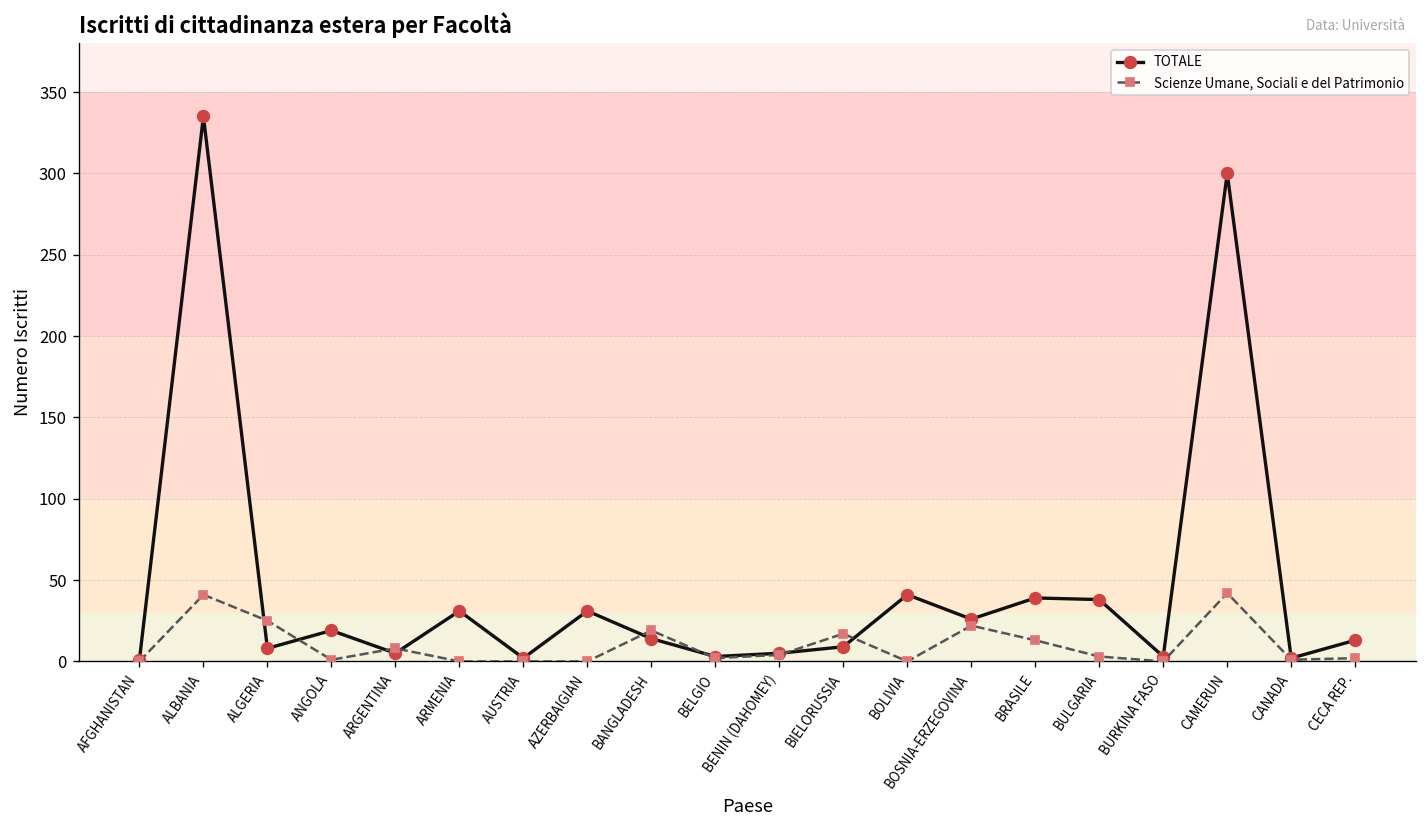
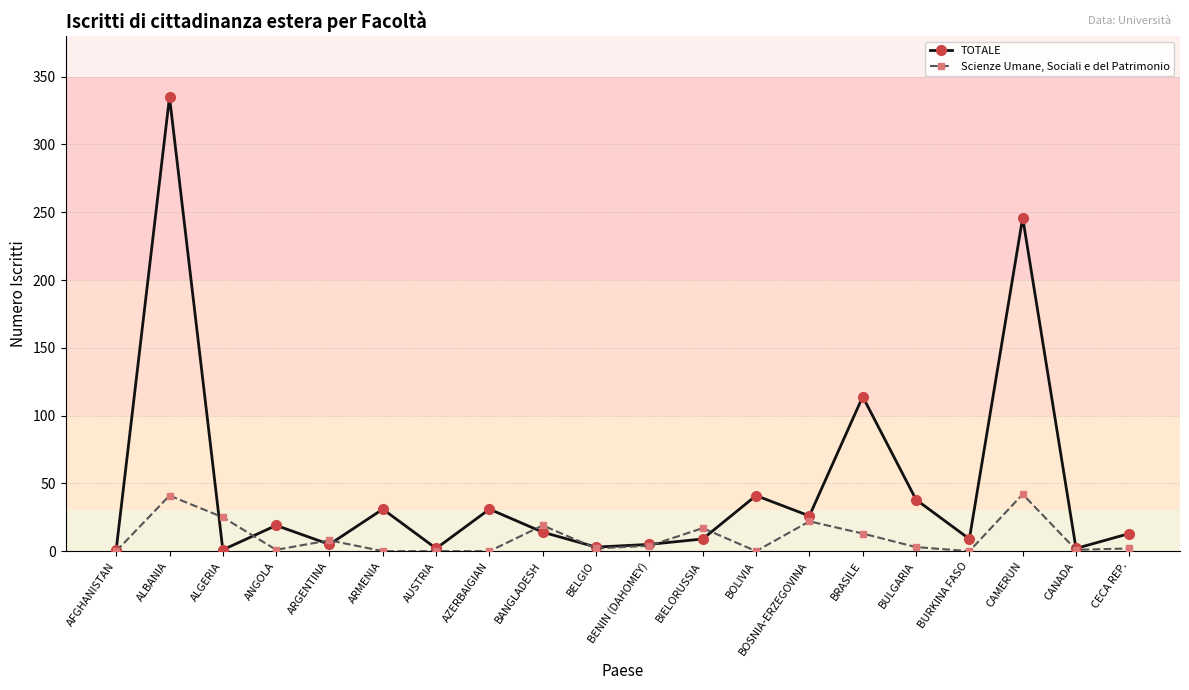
TOTALE, ALGERIA: 8 -> 1
TOTALE, BRASILE: 39 -> 114
TOTALE, BURKINA FASO: 3 -> 9
TOTALE, CAMERUN: 300 -> 246
